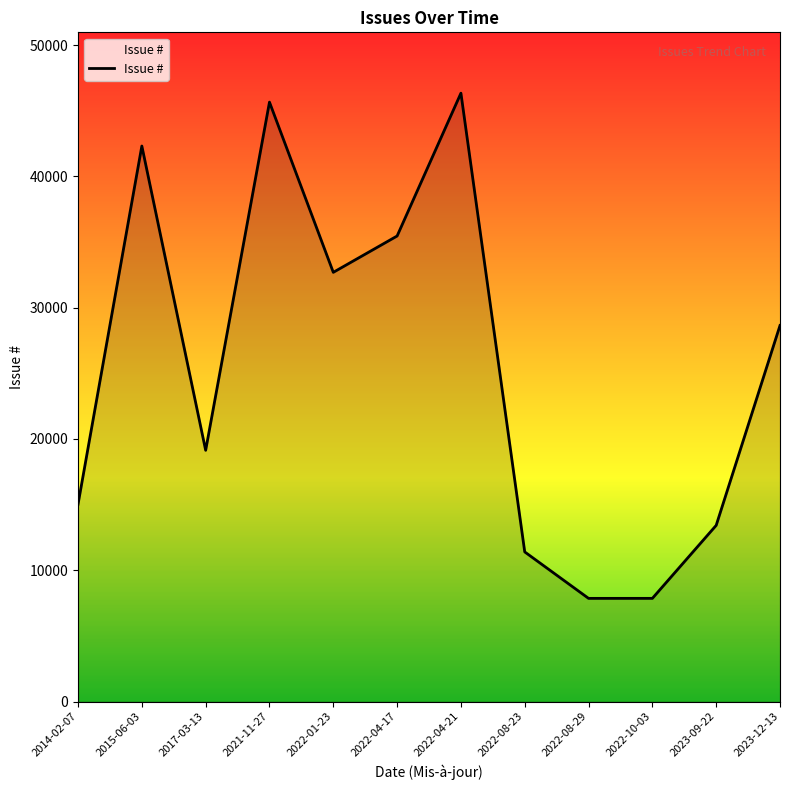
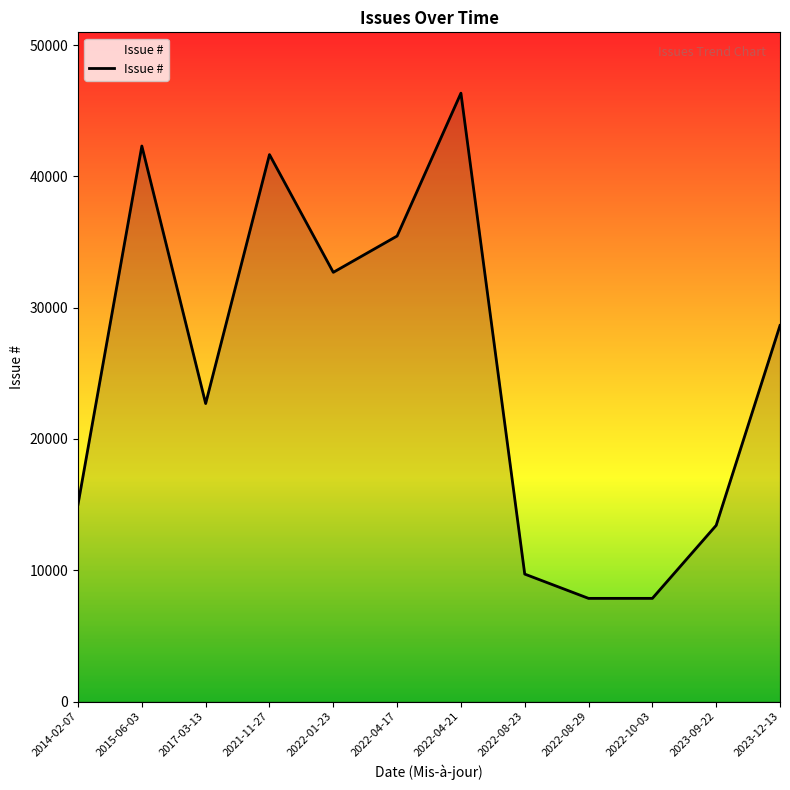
2017-03-13: 19100 -> 22700
2021-11-27: 45700 -> 41700
2022-08-23: 11400 -> 9700
